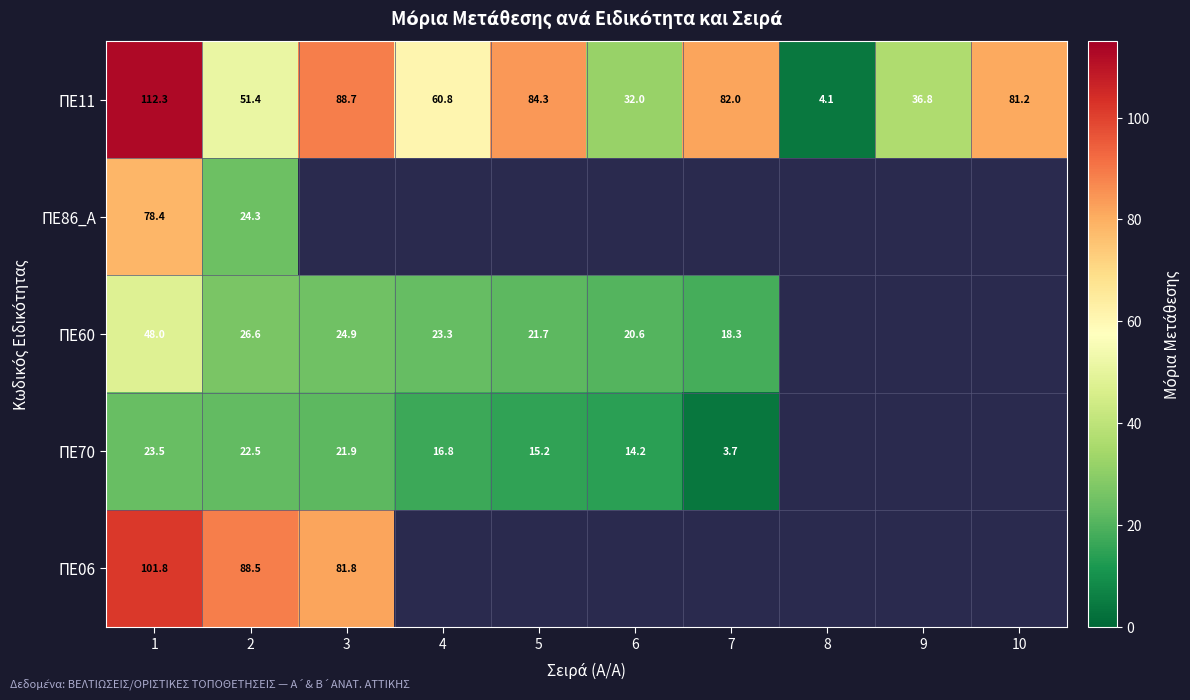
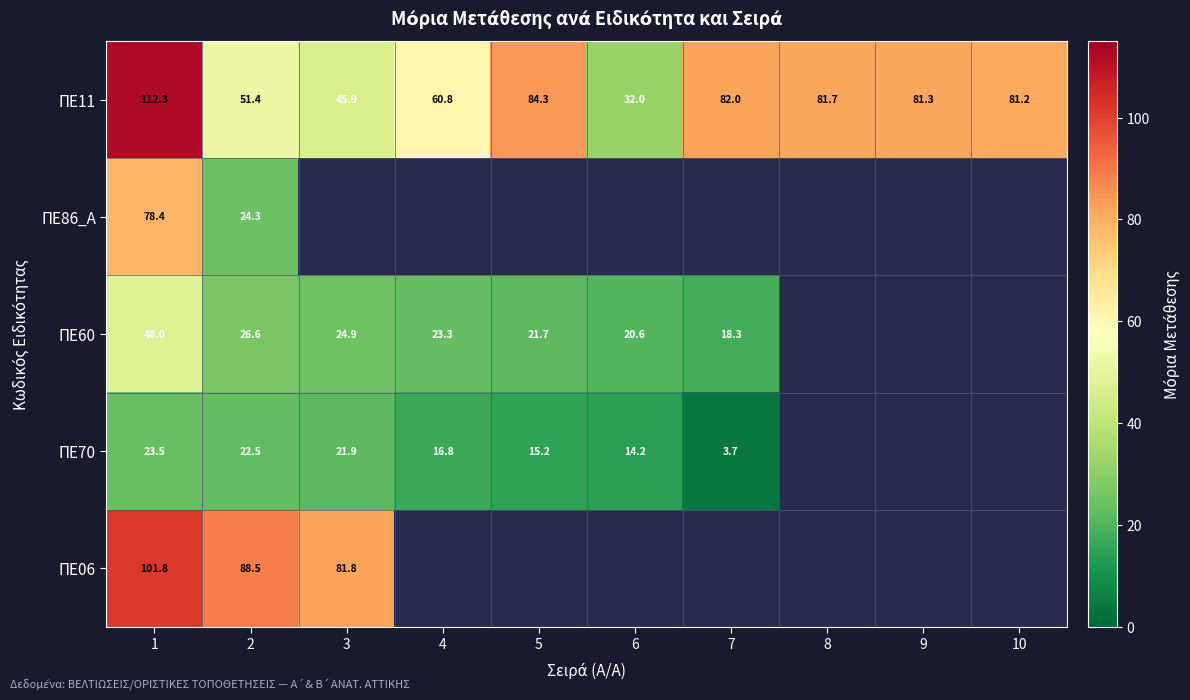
ΠΕ11, 3: 88.7 -> 45.9
ΠΕ11, 8: 4.1 -> 81.7
ΠΕ11, 9: 36.8 -> 81.3
